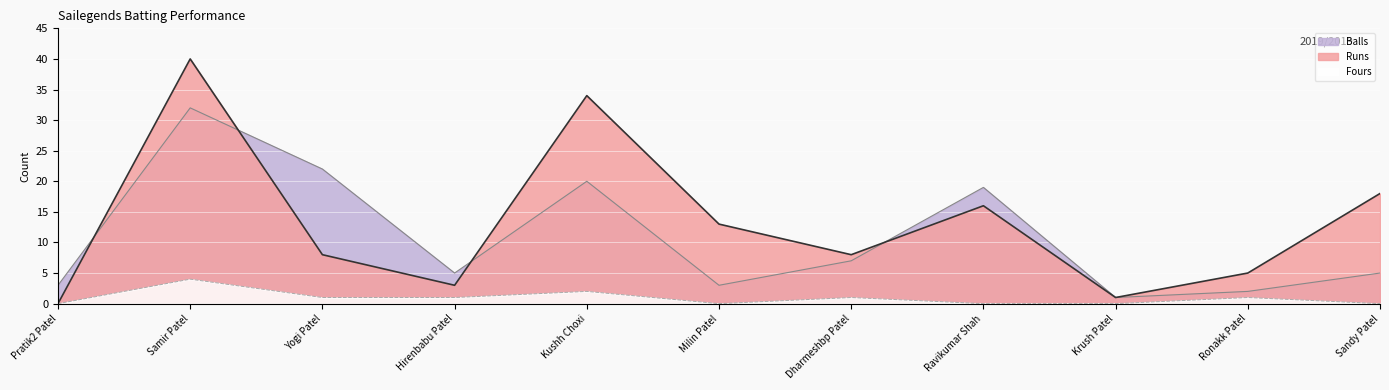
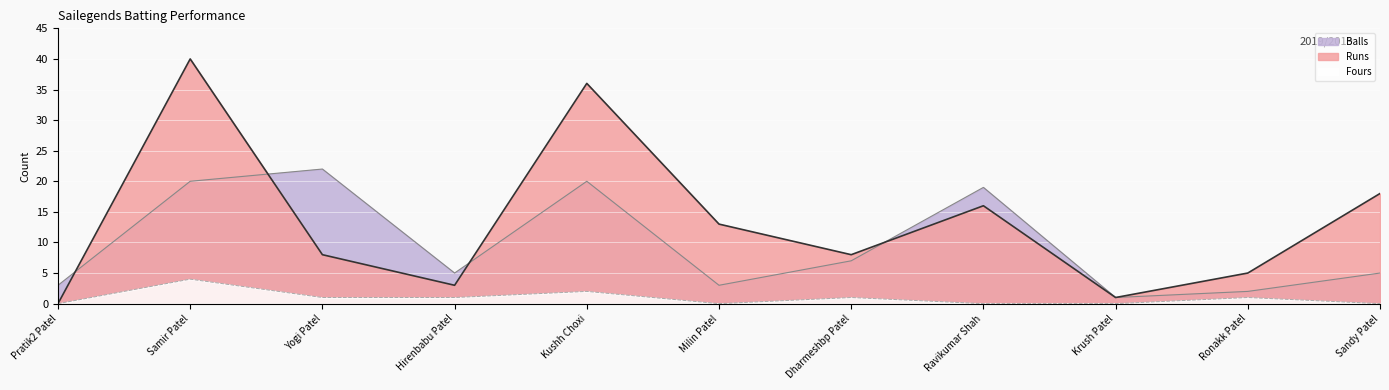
Balls, Samir Patel: 32 -> 20
Runs, Kushh Choxi: 34 -> 36
